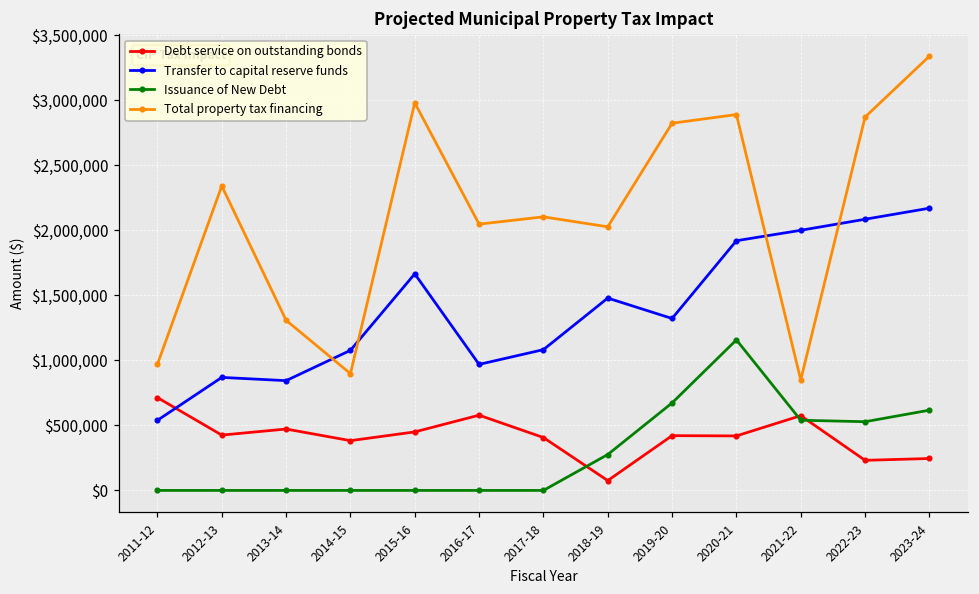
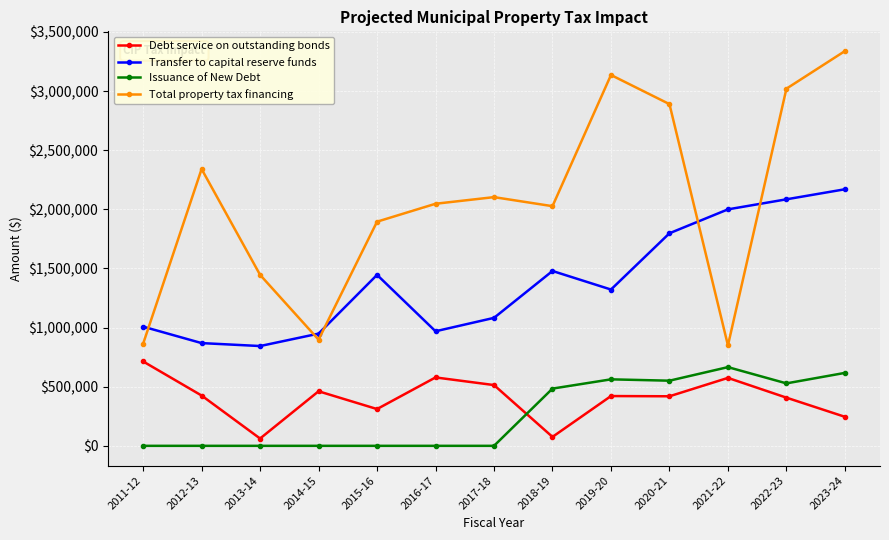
Transfer to capital reserve funds, 2011-12: $540,000 -> $1,010,000
Total property tax financing, 2011-12: $970,000 -> $860,000
Debt service on outstanding bonds, 2013-14: $470,000 -> $60,000
Total property tax financing, 2013-14: $1,310,000 -> $1,450,000
Debt service on outstanding bonds, 2014-15: $380,000 -> $460,000
Transfer to capital reserve funds, 2014-15: $1,080,000 -> $950,000
Debt service on outstanding bonds, 2015-16: $450,000 -> $310,000
Transfer to capital reserve funds, 2015-16: $1,670,000 -> $1,450,000
Total property tax financing, 2015-16: $2,980,000 -> $1,900,000
Debt service on outstanding bonds, 2017-18: $410,000 -> $510,000
Issuance of New Debt, 2018-19: $280,000 -> $480,000
Issuance of New Debt, 2019-20: $670,000 -> $560,000
Total property tax financing, 2019-20: $2,820,000 -> $3,140,000
Transfer to capital reserve funds, 2020-21: $1,920,000 -> $1,800,000
Issuance of New Debt, 2020-21: $1,160,000 -> $550,000
Issuance of New Debt, 2021-22: $540,000 -> $670,000
Debt service on outstanding bonds, 2022-23: $230,000 -> $410,000
Total property tax financing, 2022-23: $2,870,000 -> $3,020,000
